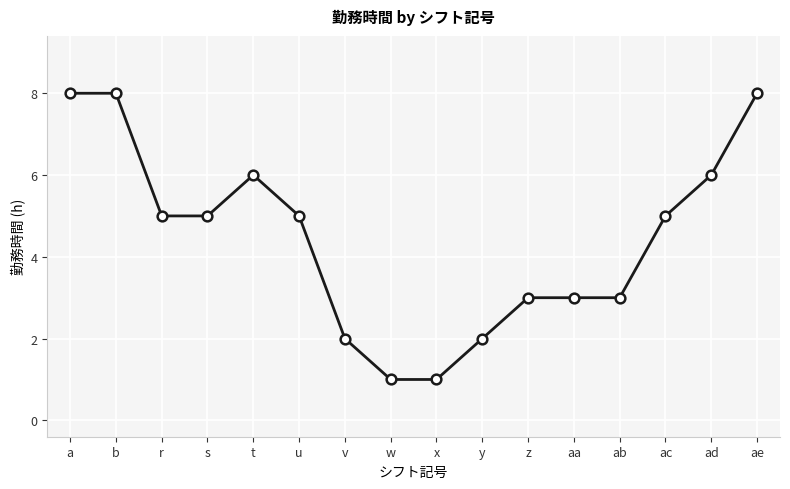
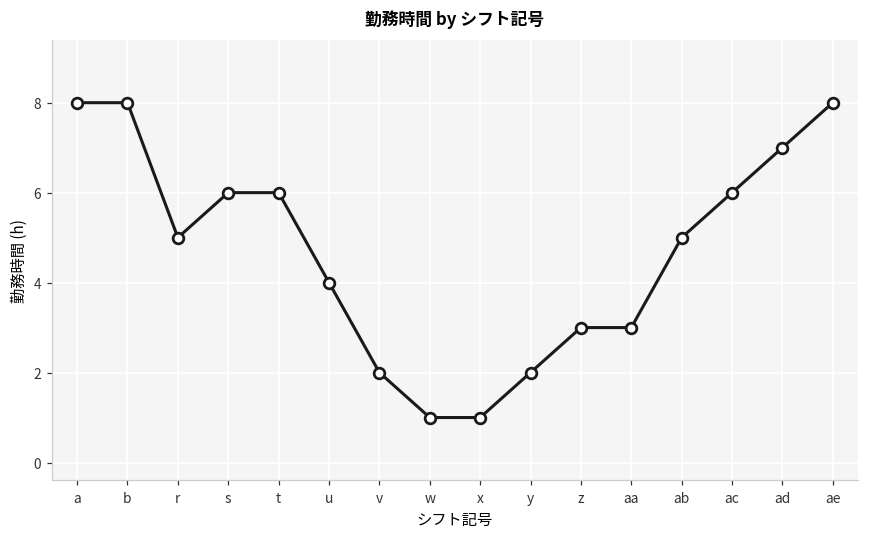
s: 5 -> 6
u: 5 -> 4
ab: 3 -> 5
ac: 5 -> 6
ad: 6 -> 7
